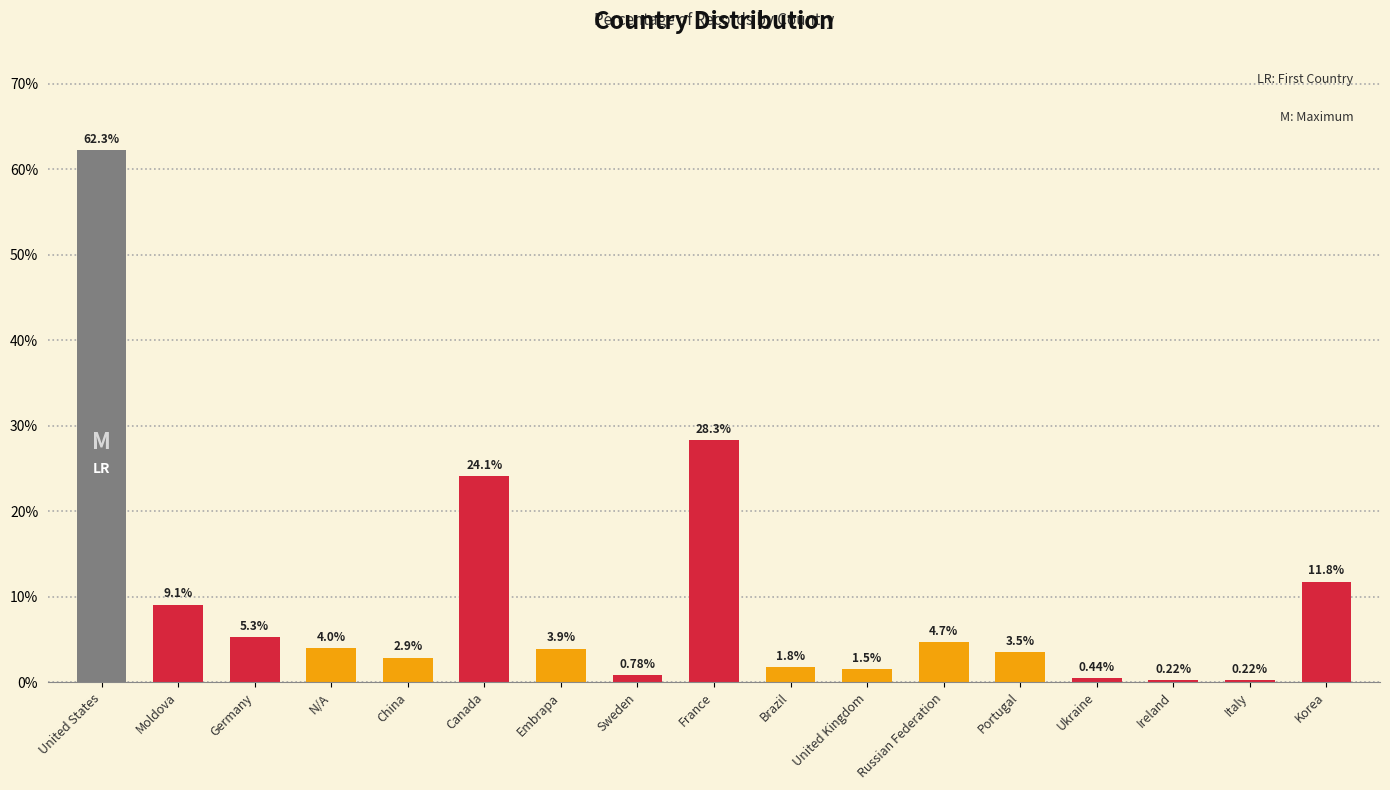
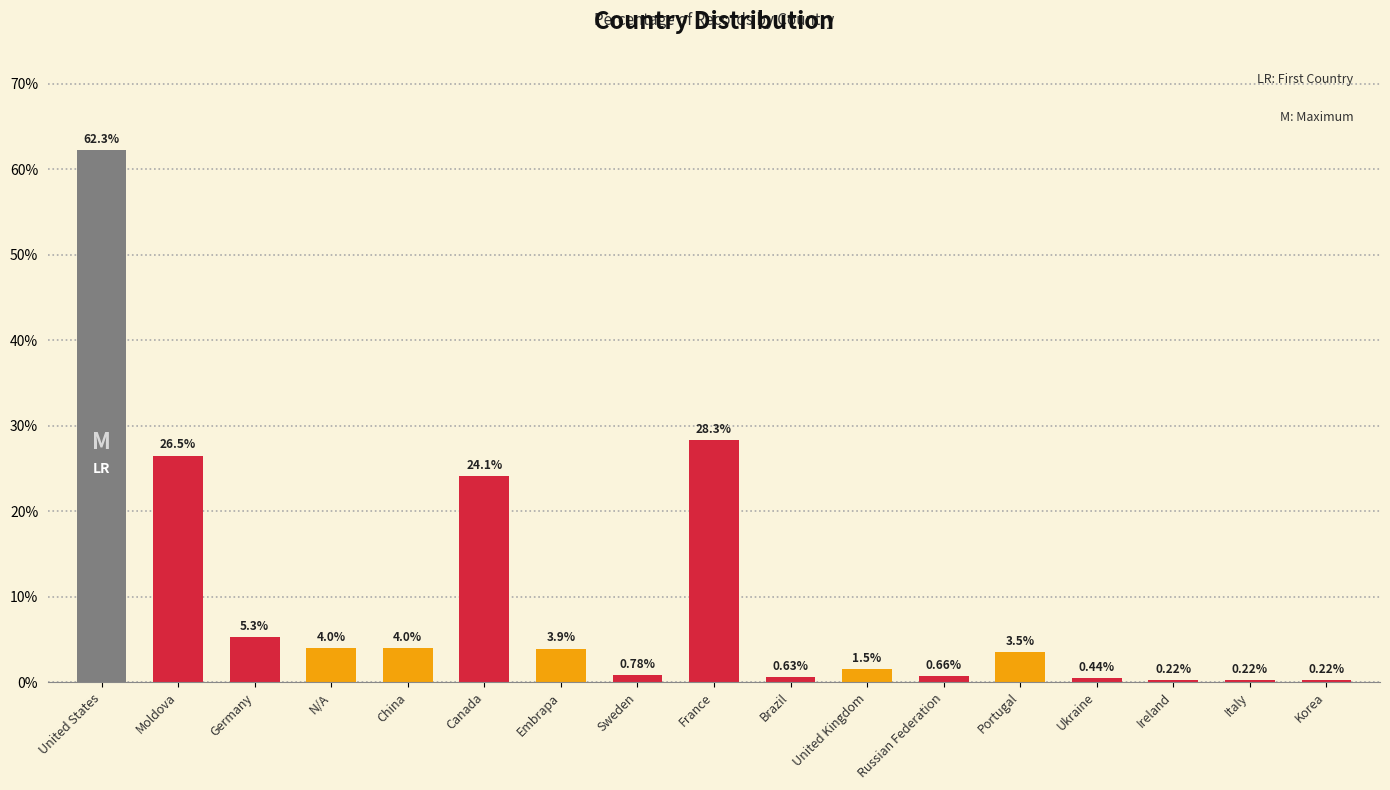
Moldova: 9.1% -> 26.5%
China: 2.9% -> 4.0%
Brazil: 1.8% -> 0.63%
Russian Federation: 4.7% -> 0.66%
Korea: 11.8% -> 0.22%
